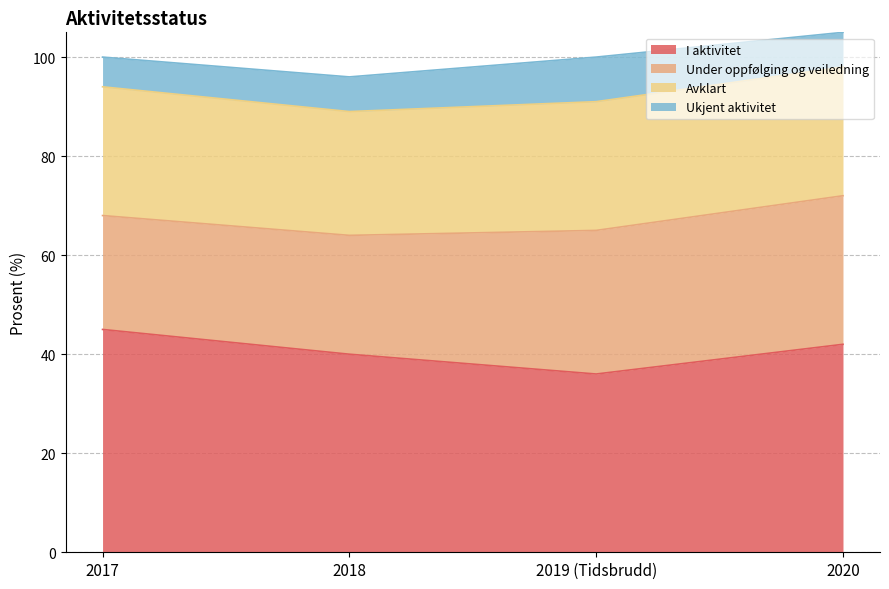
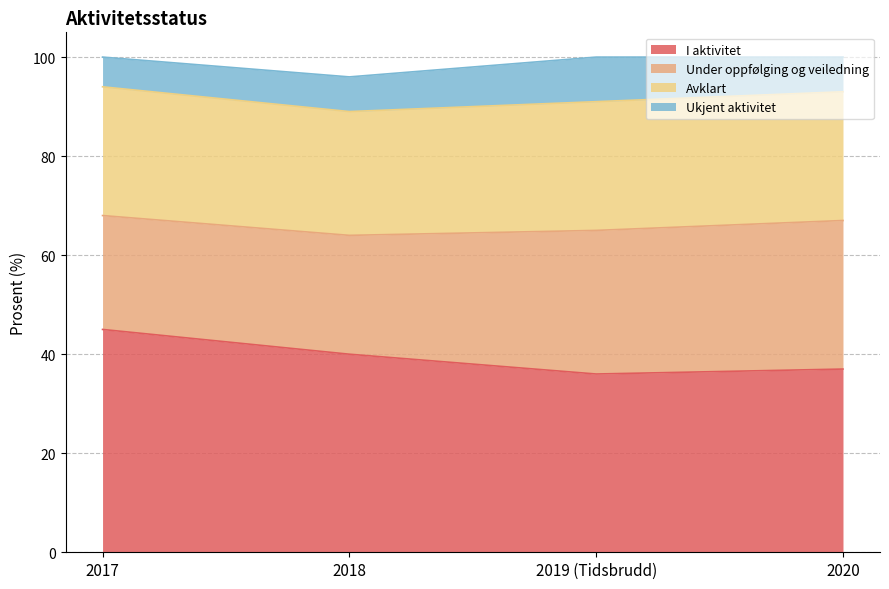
I aktivitet, 2020: 42 -> 37
